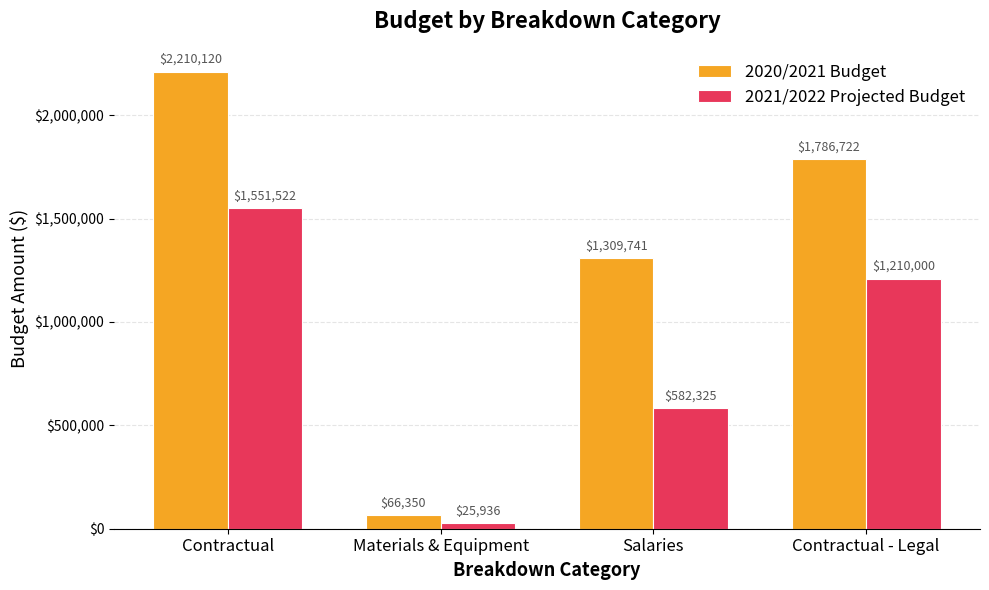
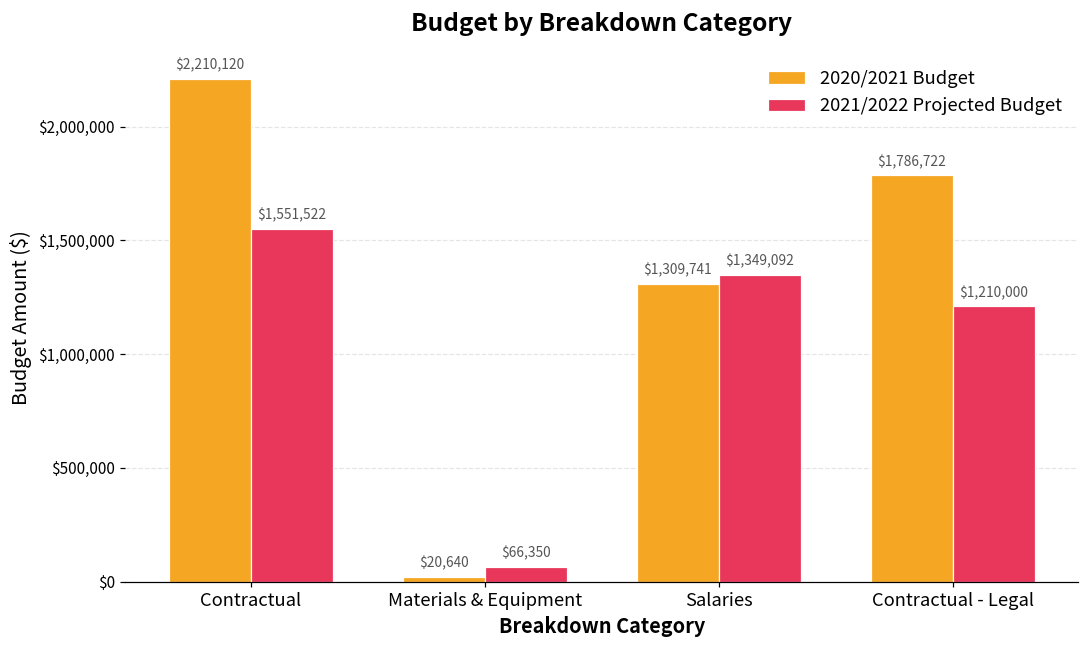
2020/2021 Budget, Materials & Equipment: $66,350 -> $20,640
2021/2022 Projected Budget, Materials & Equipment: $25,936 -> $66,350
2021/2022 Projected Budget, Salaries: $582,325 -> $1,349,092
